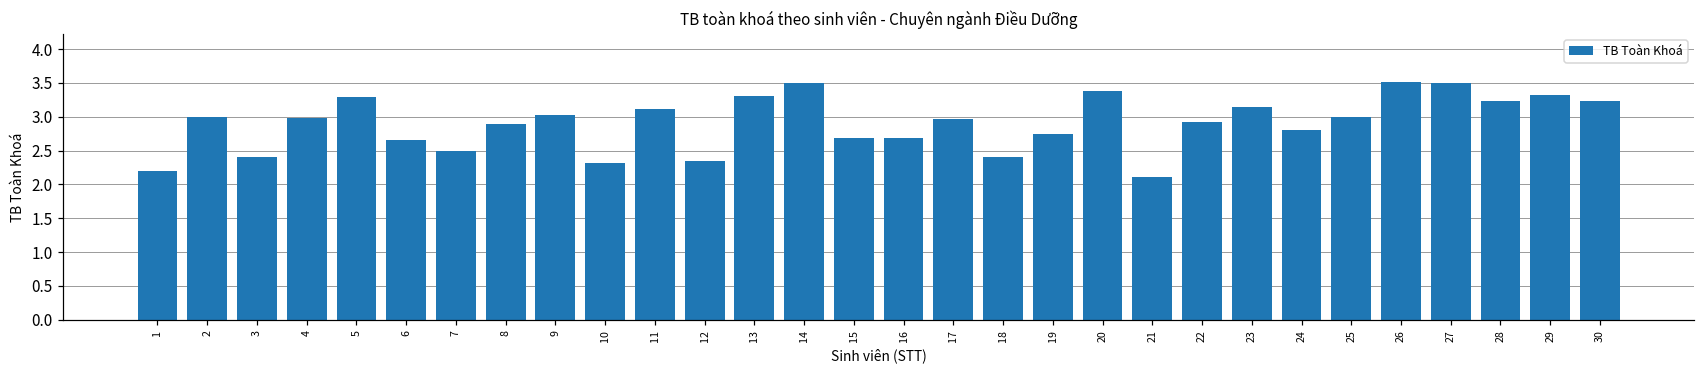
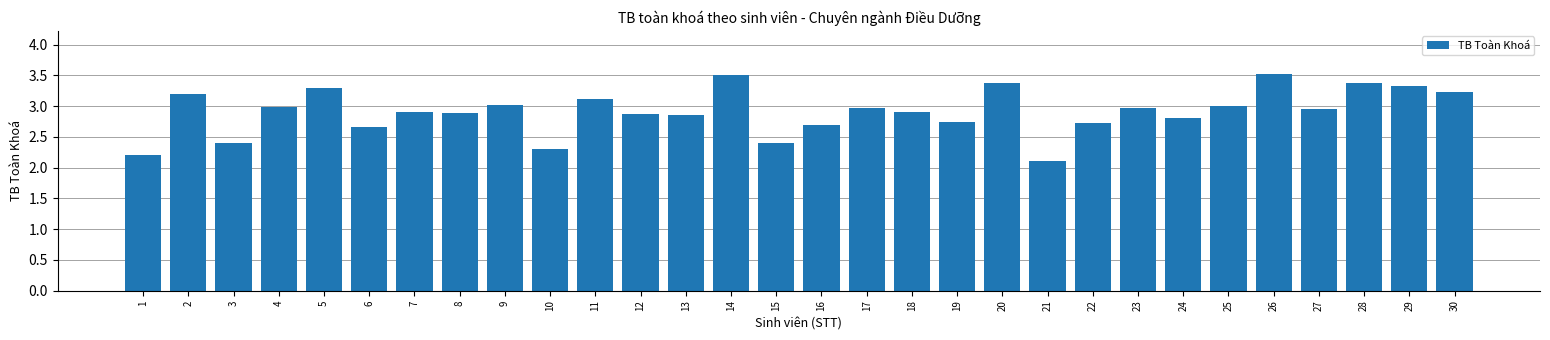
2: 3.0 -> 3.2
7: 2.5 -> 2.9
12: 2.4 -> 2.9
13: 3.3 -> 2.9
15: 2.7 -> 2.4
18: 2.4 -> 2.9
22: 2.9 -> 2.7
23: 3.2 -> 3.0
27: 3.5 -> 3.0
28: 3.2 -> 3.4
